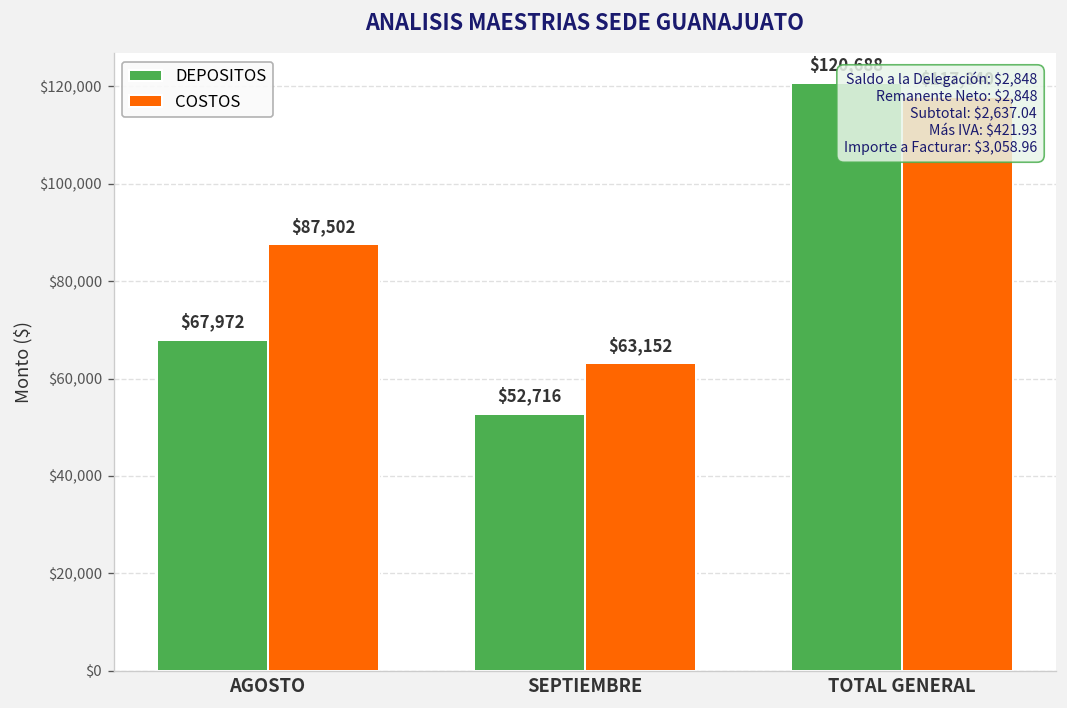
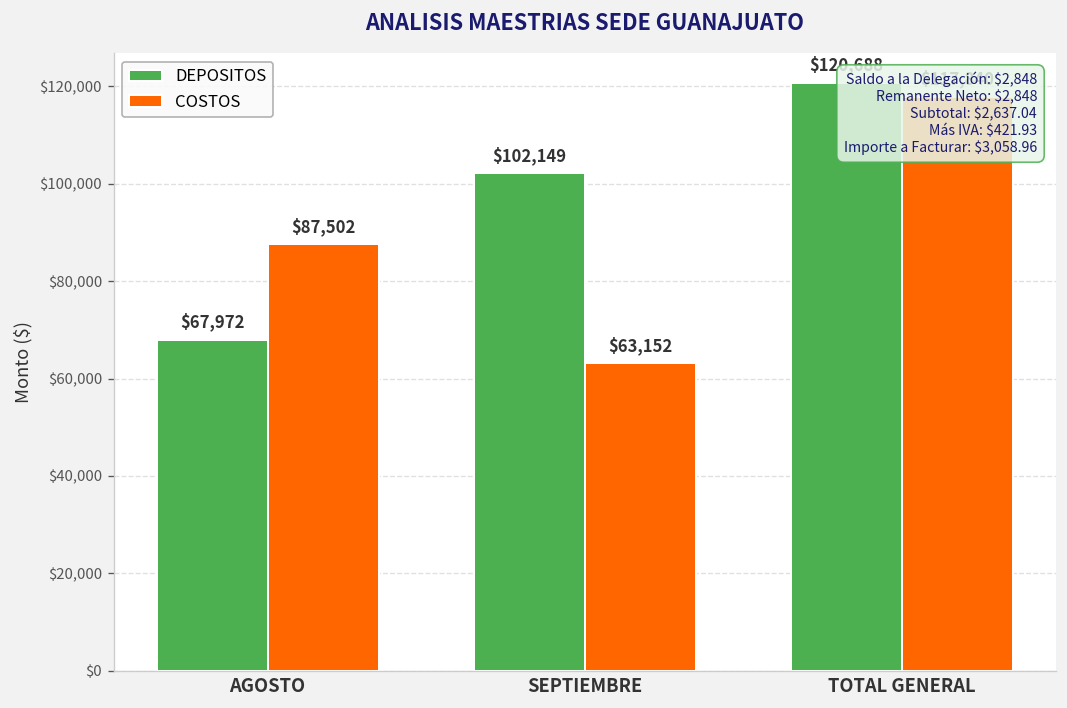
DEPOSITOS, SEPTIEMBRE: $52,716 -> $102,149
